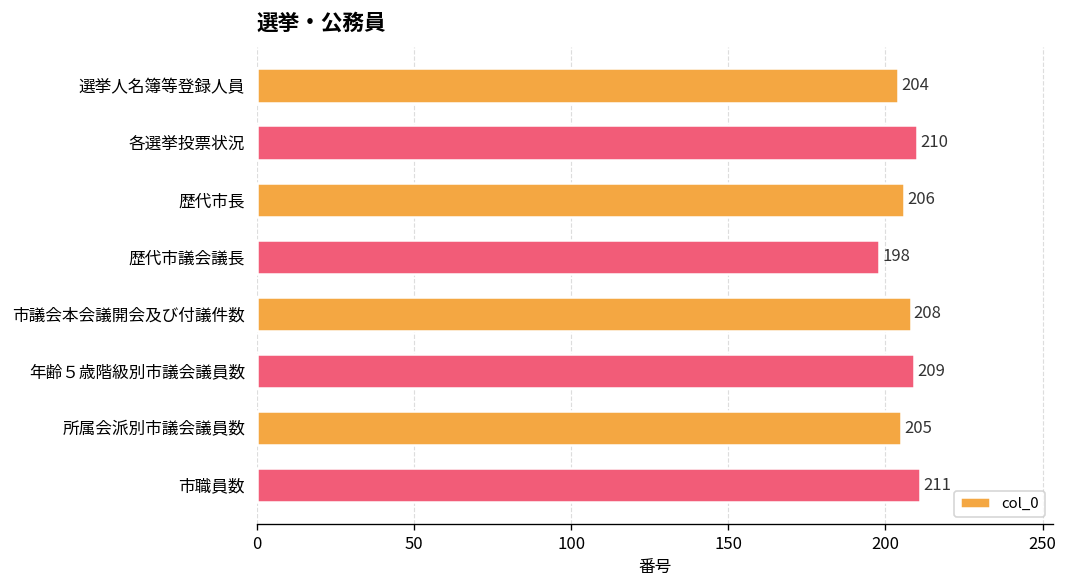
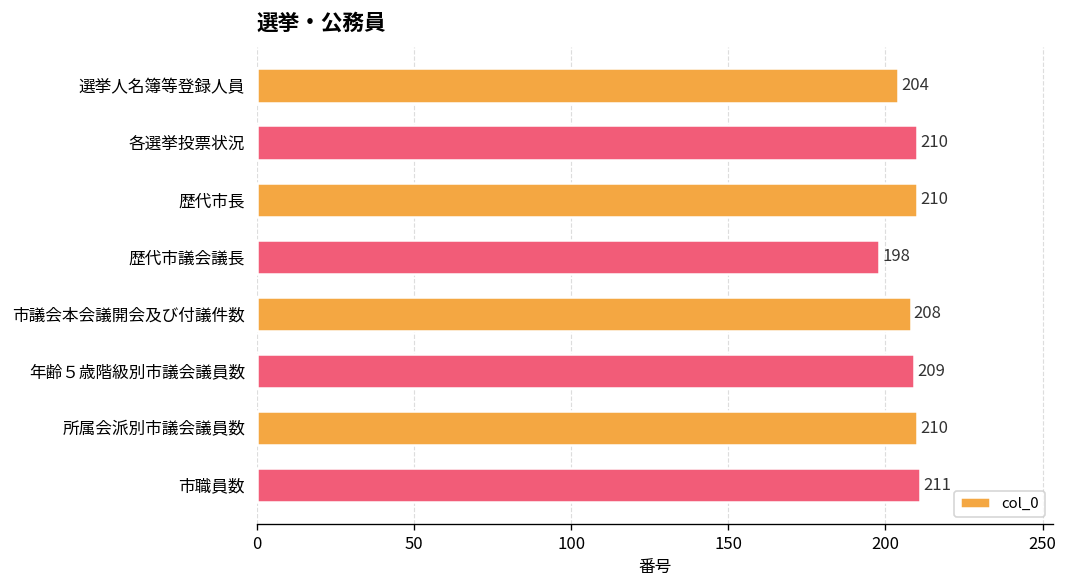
歴代市長: 206 -> 210
所属会派別市議会議員数: 205 -> 210
